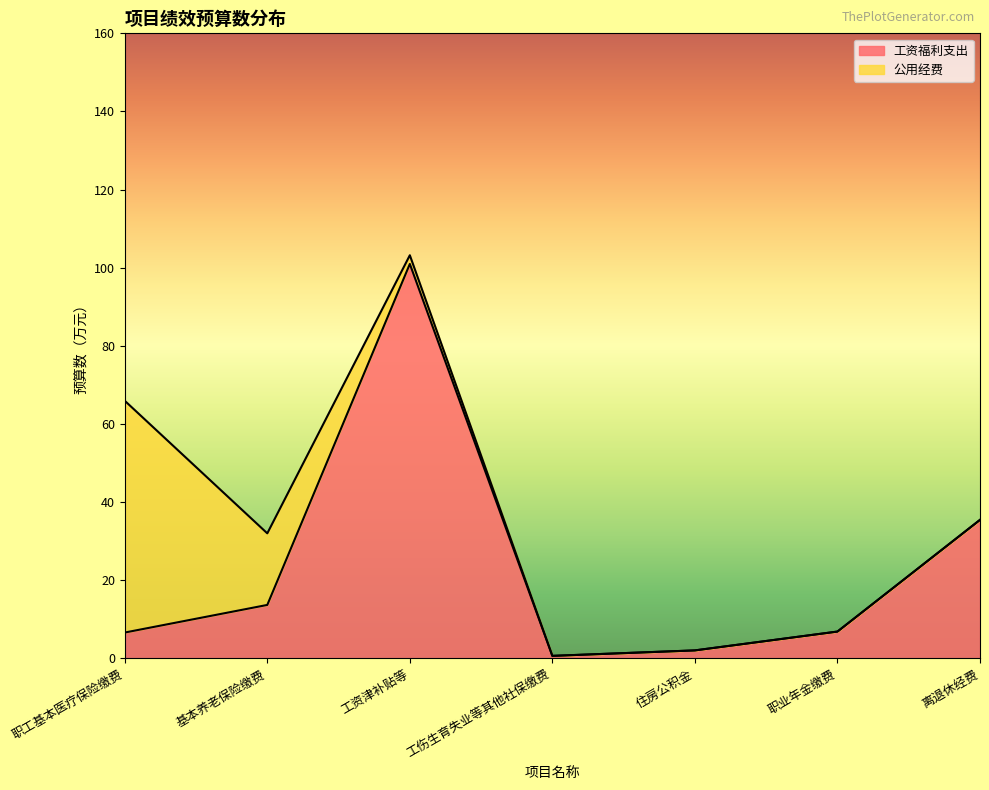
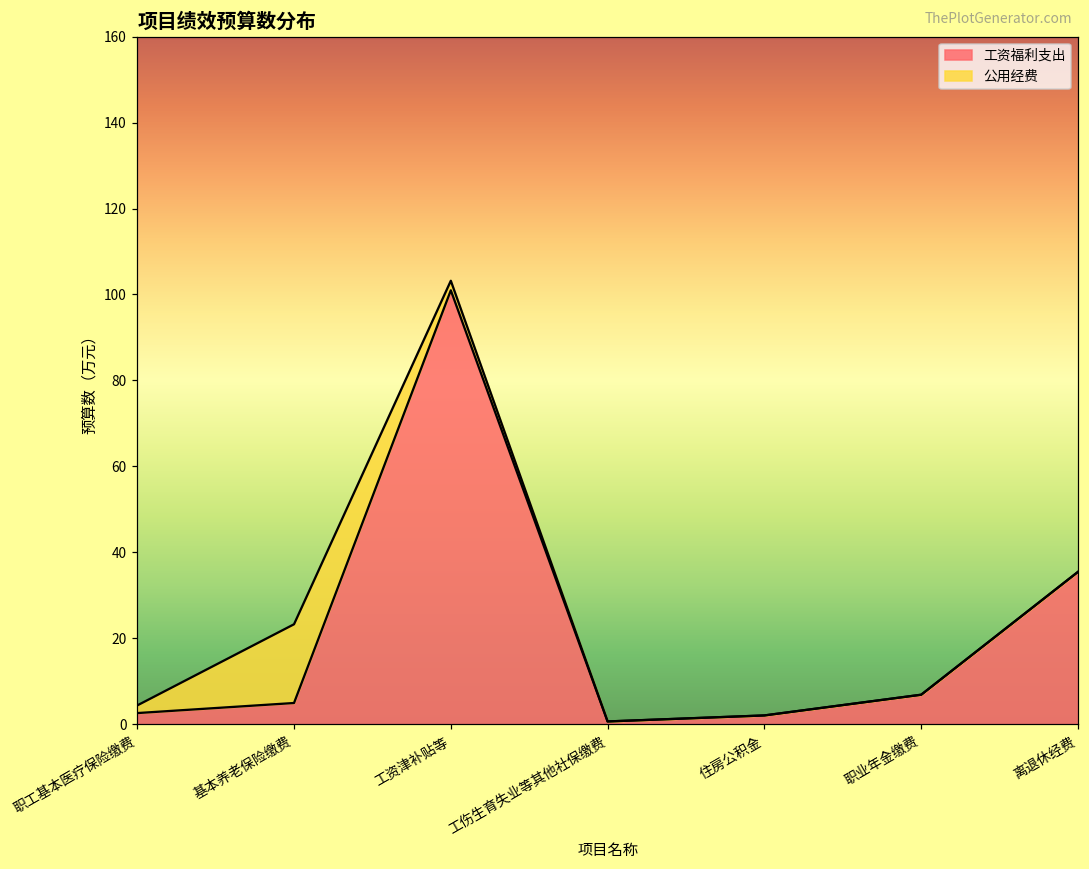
工资福利支出, 职工基本医疗保险缴费: 7 -> 3
公用经费, 职工基本医疗保险缴费: 59 -> 2
工资福利支出, 基本养老保险缴费: 14 -> 5
